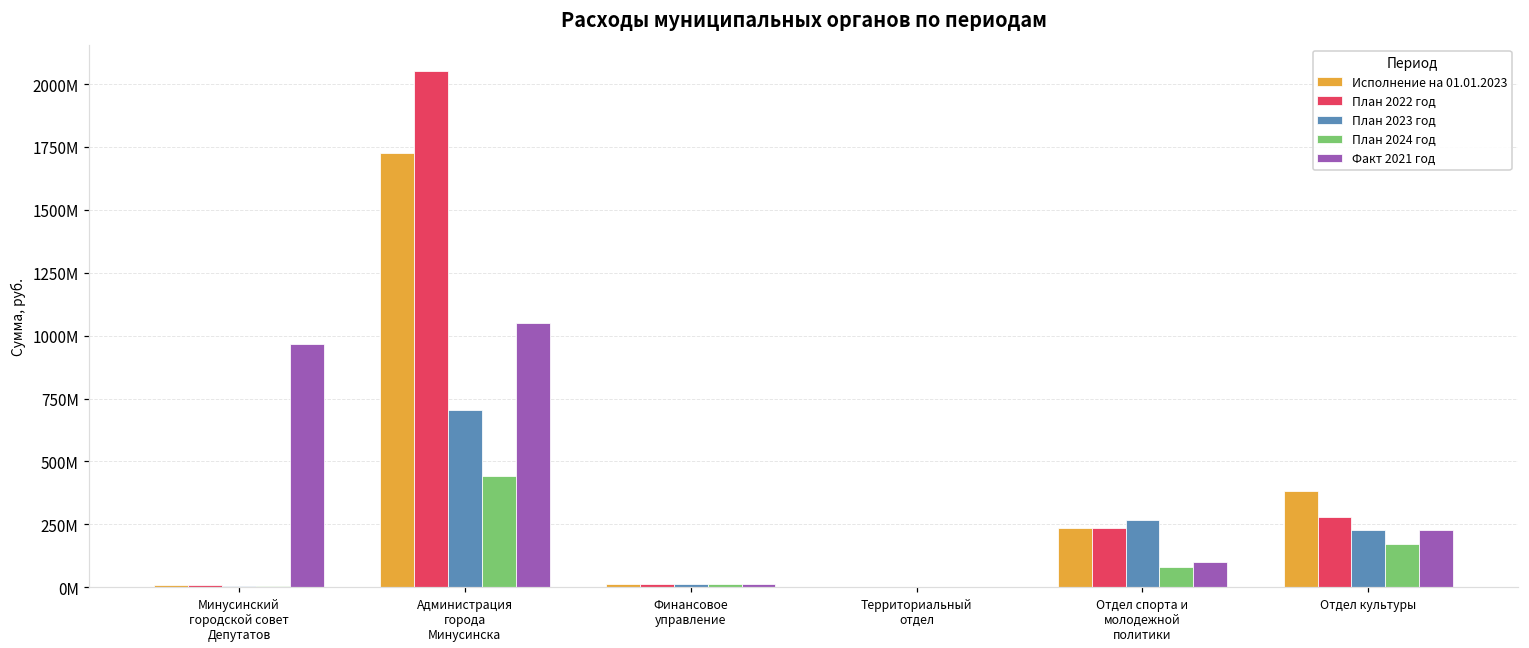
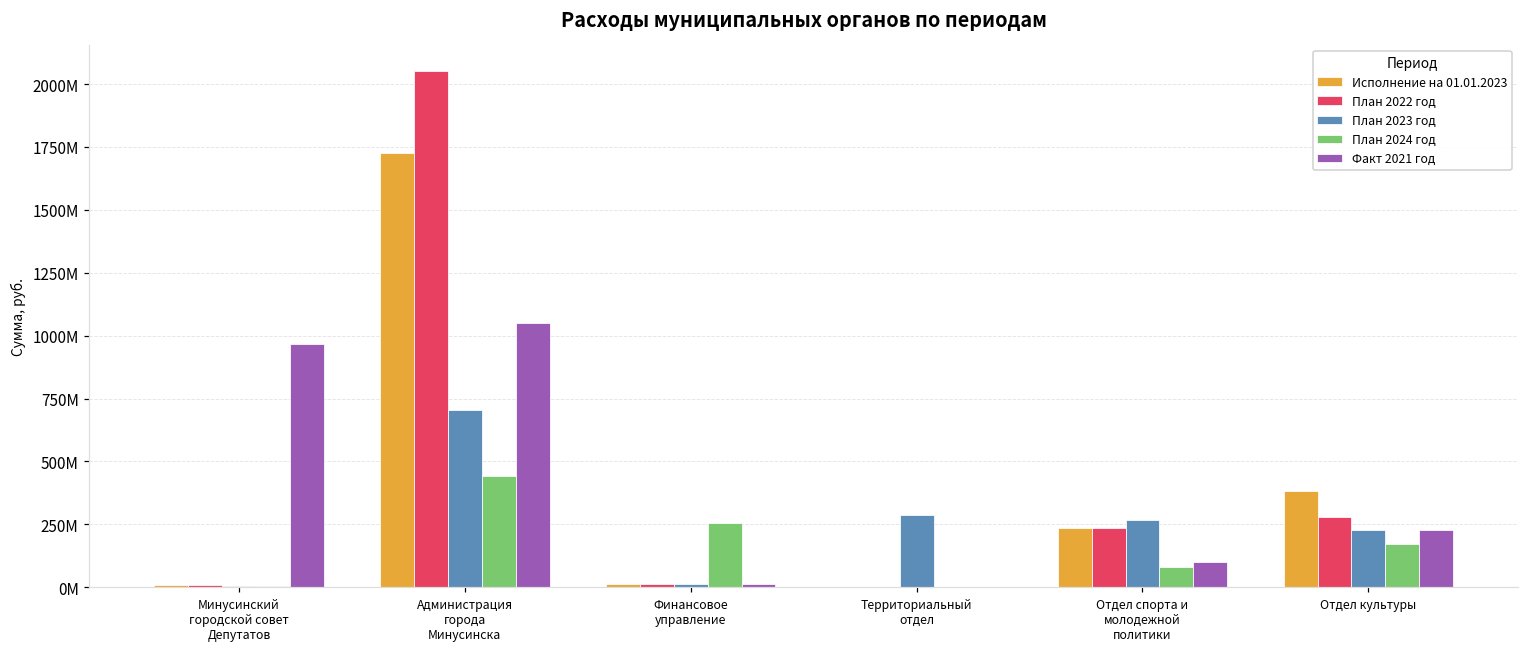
План 2024 год, Финансовое управление: 10000000 -> 250000000
План 2023 год, Территориальный отдел: 0 -> 290000000
